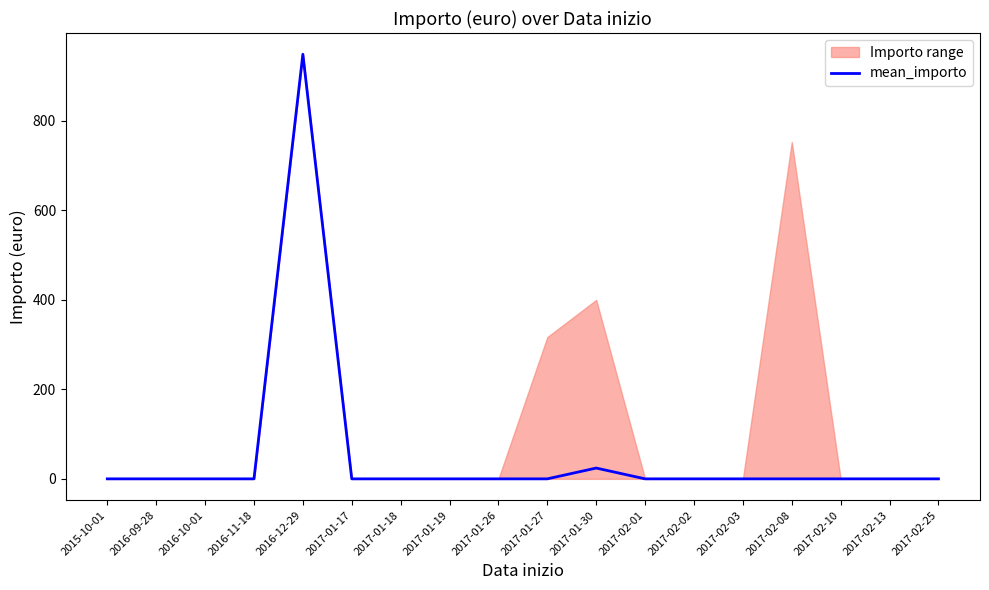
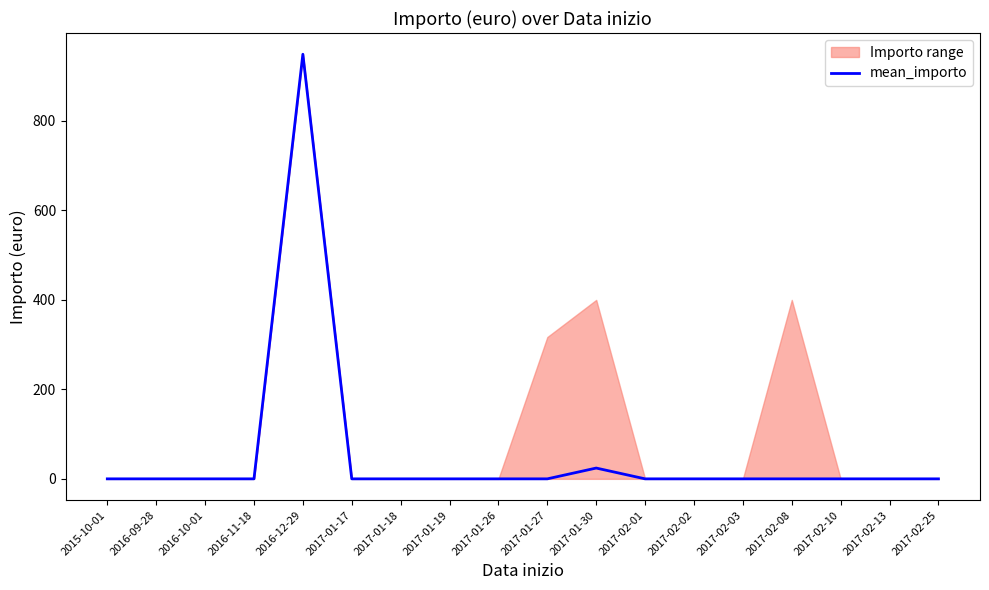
Importo range, 2017-02-08: 750 -> 400
